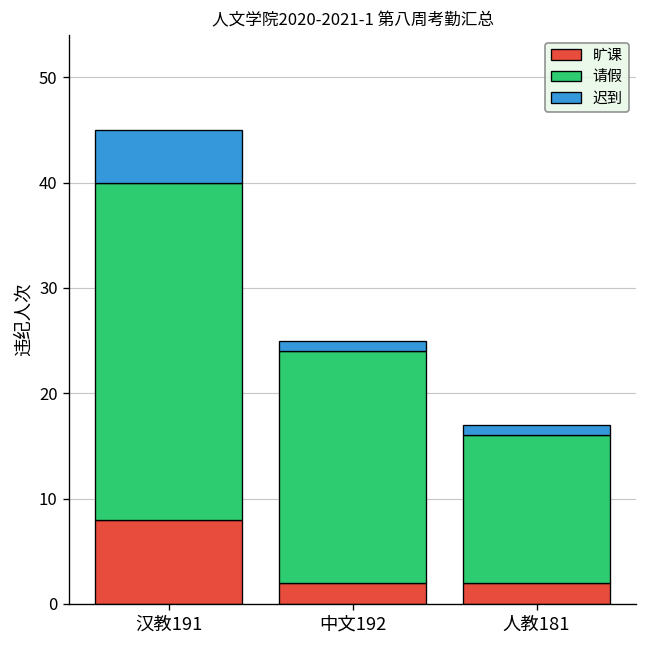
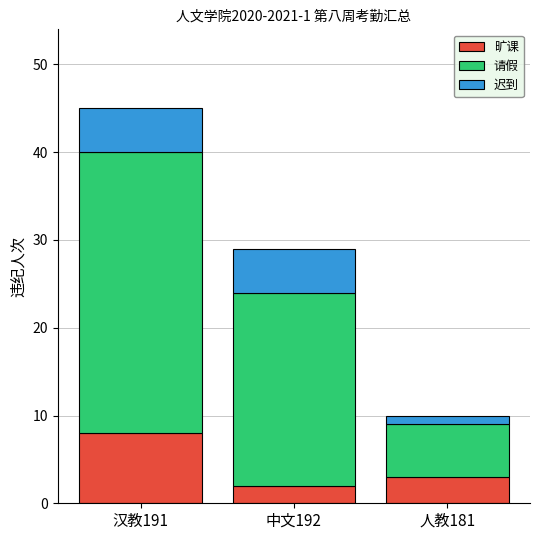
迟到, 中文192: 1 -> 5
旷课, 人教181: 2 -> 3
请假, 人教181: 14 -> 6
